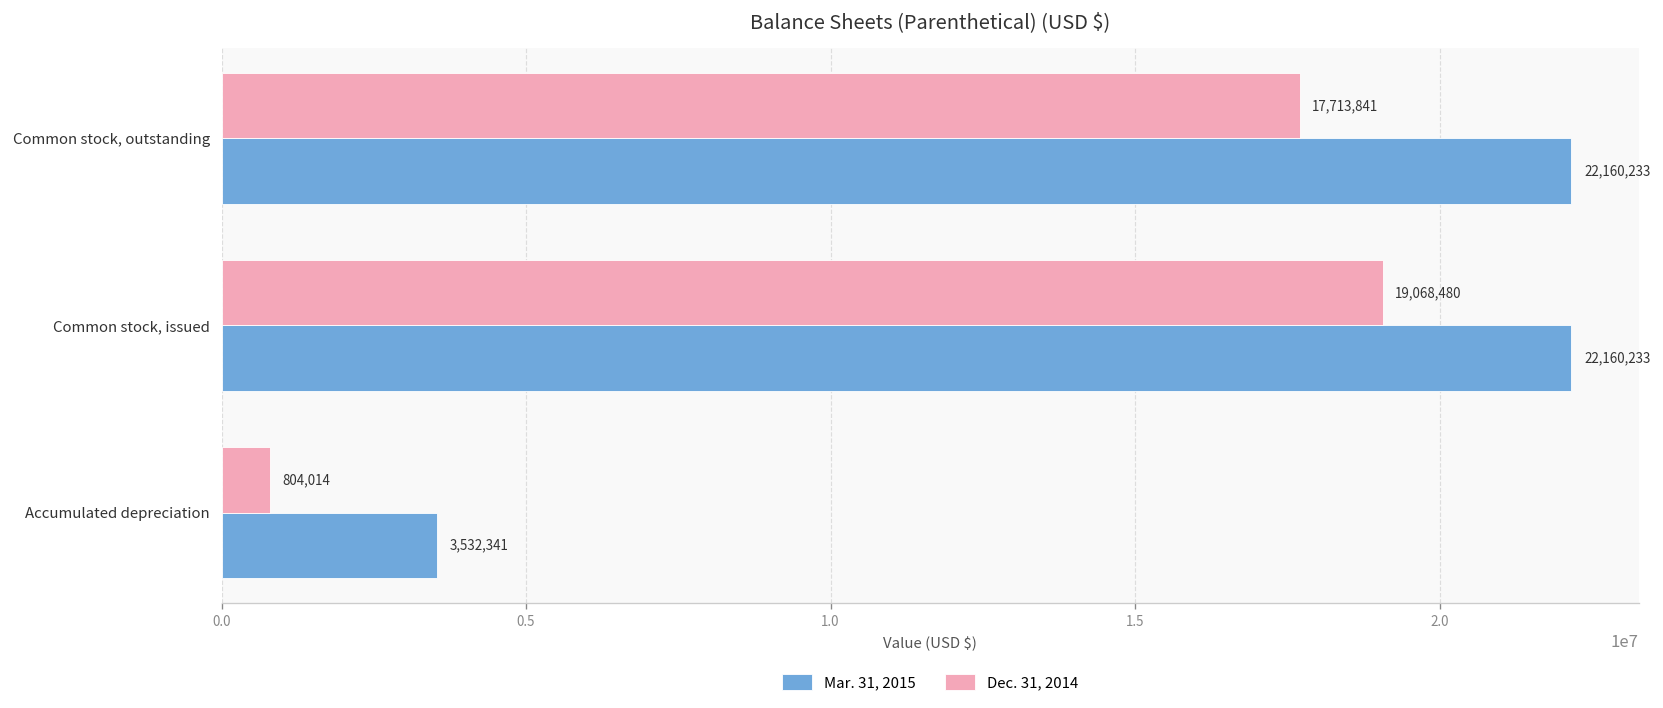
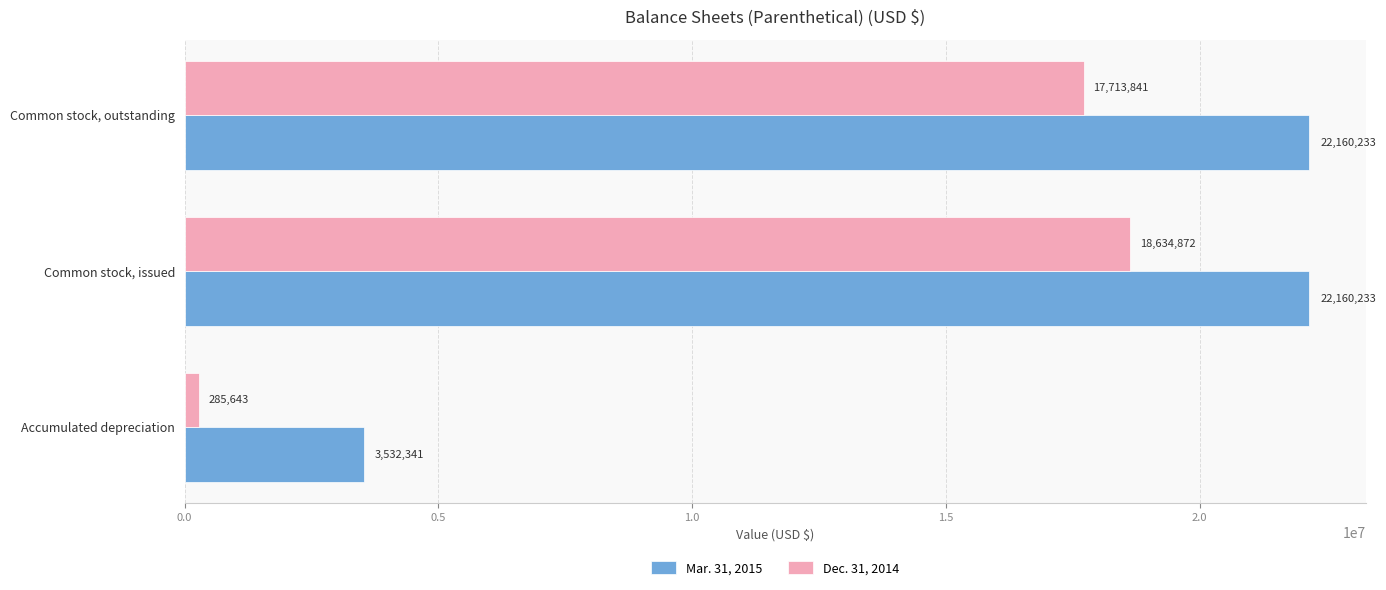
Dec. 31, 2014, Common stock, issued: 19,068,480 -> 18,634,872
Dec. 31, 2014, Accumulated depreciation: 804,014 -> 285,643
